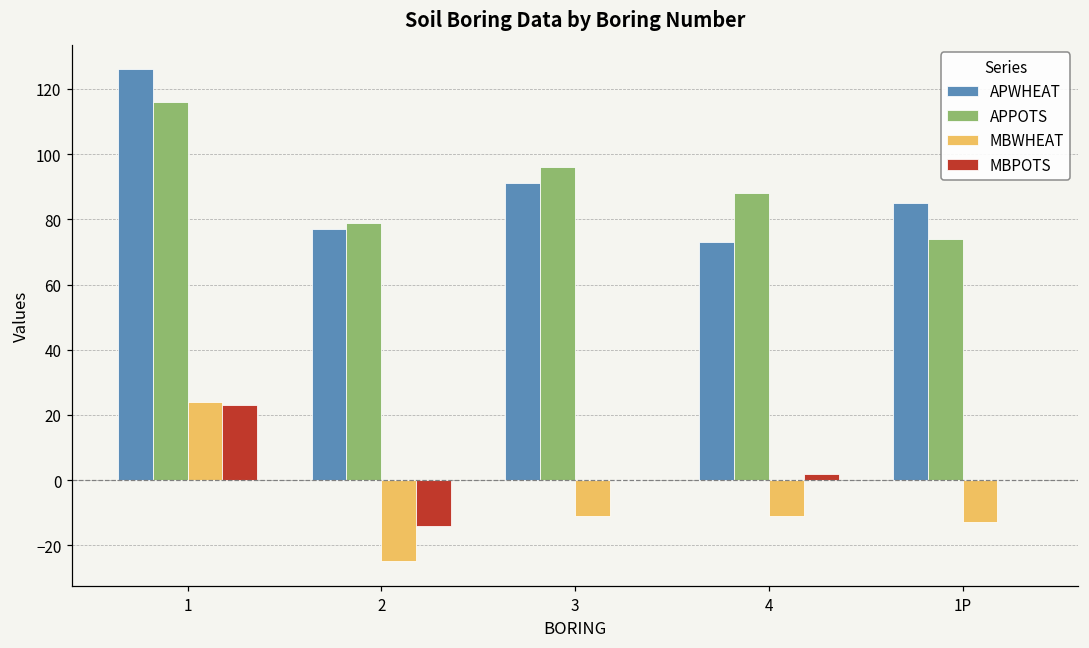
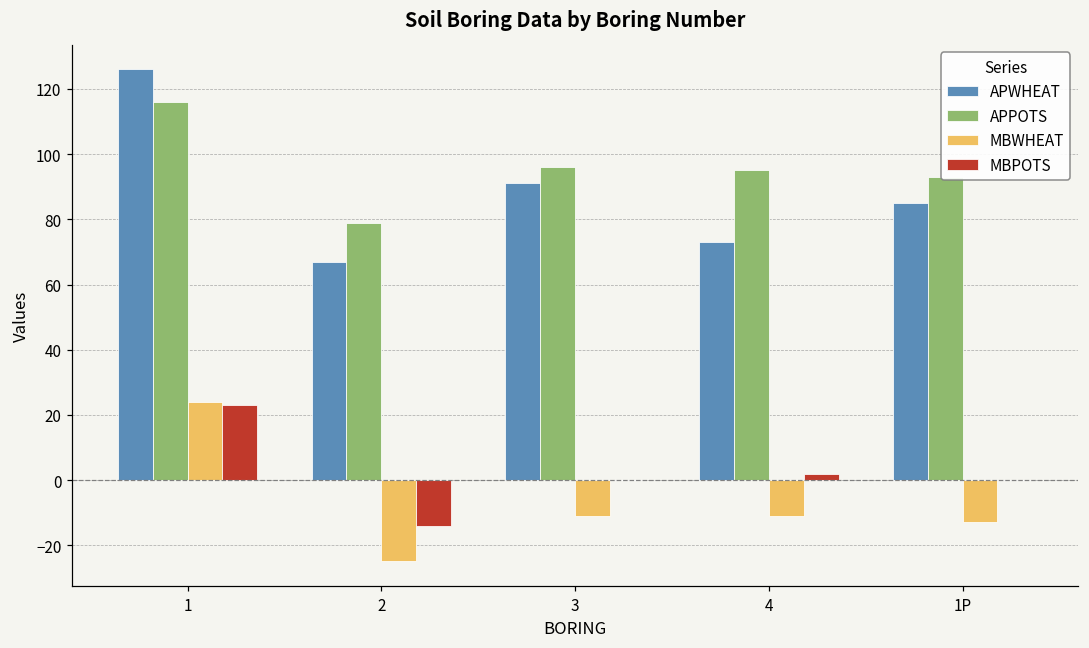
APWHEAT, 2: 77 -> 67
APPOTS, 4: 88 -> 95
APPOTS, 1P: 74 -> 93
